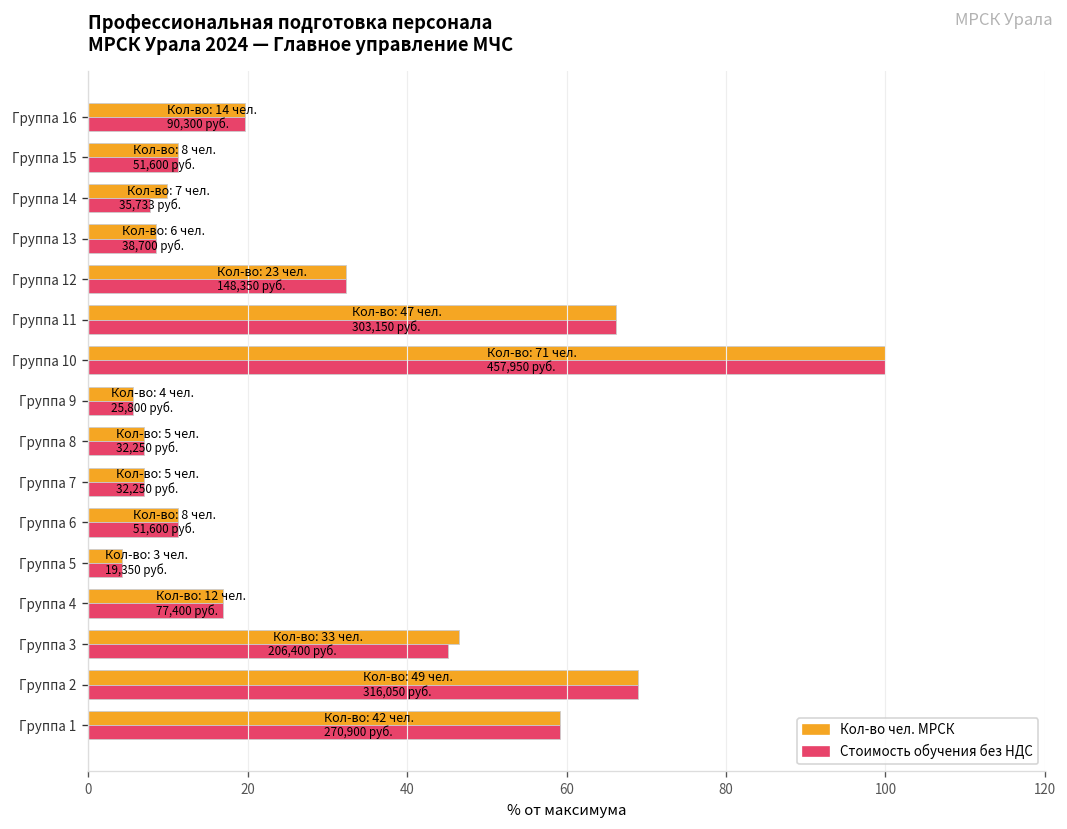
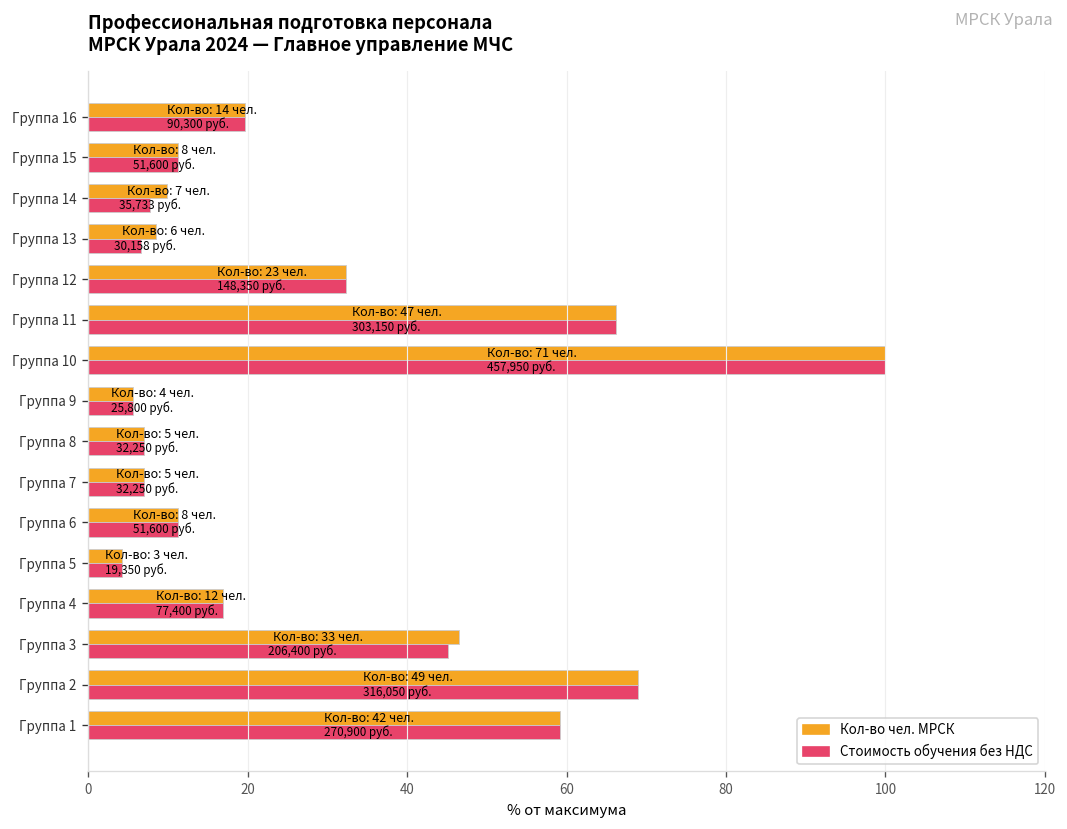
Стоимость обучения без НДС, Группа 13: 38,700 -> 30,158
